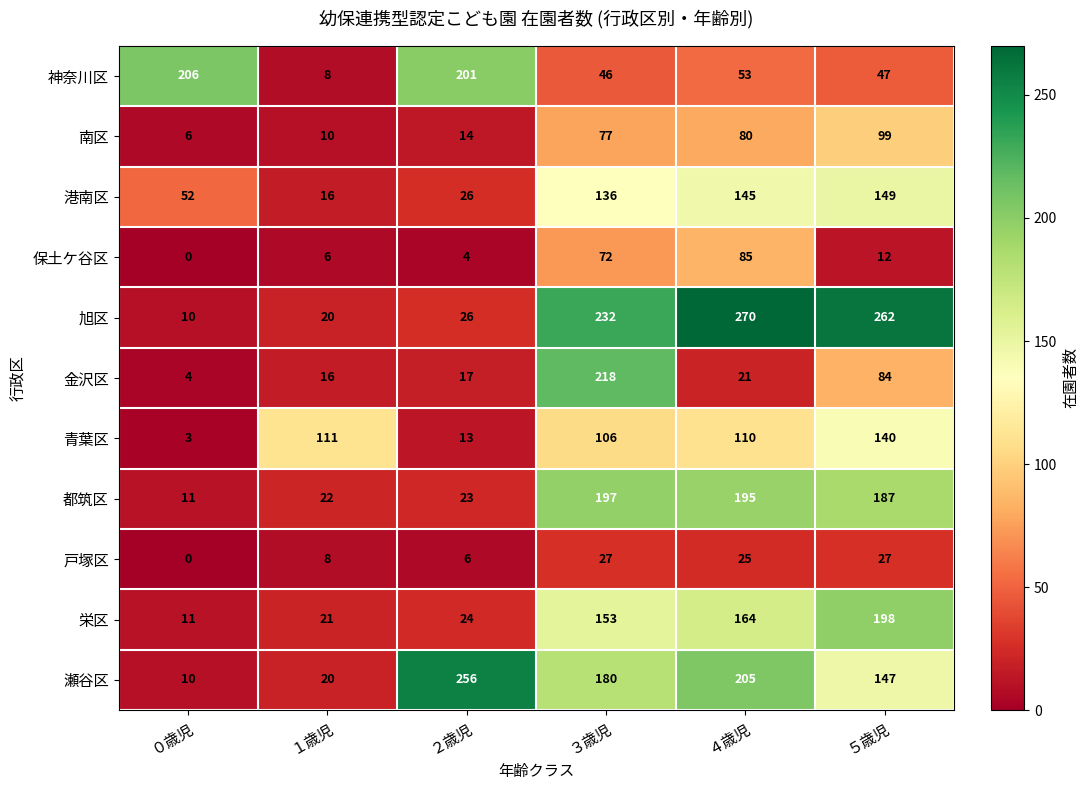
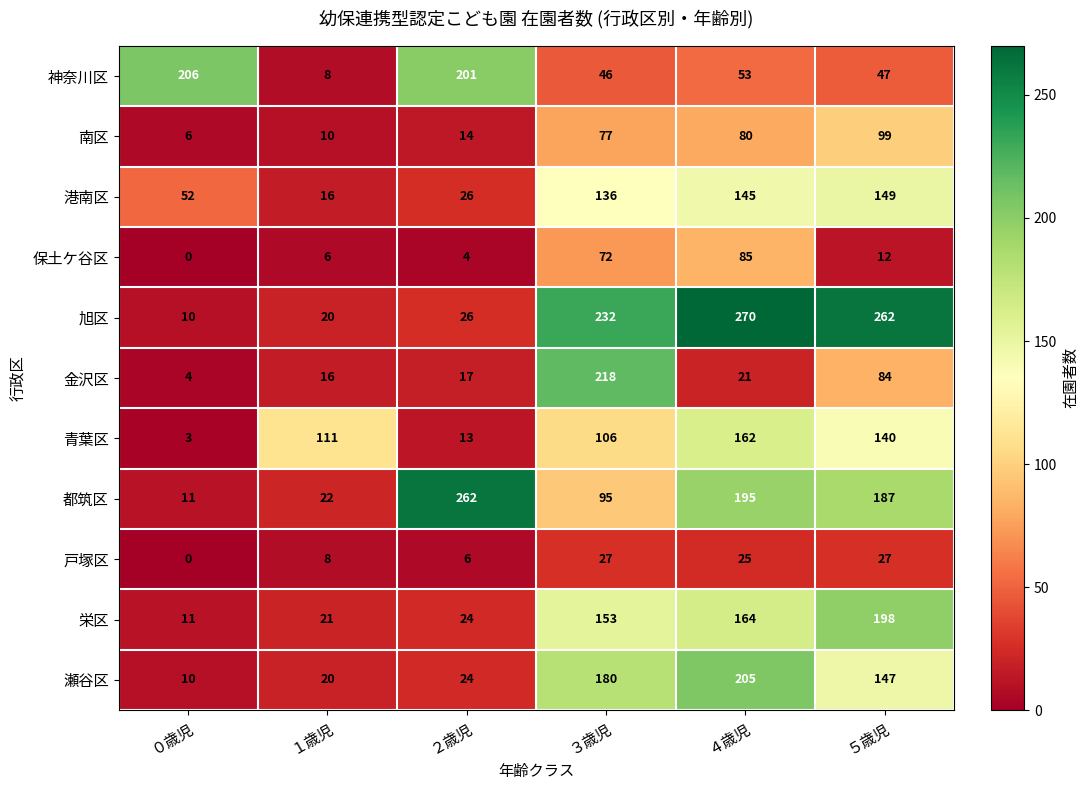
青葉区, ４歳児: 110 -> 162
都筑区, ２歳児: 23 -> 262
都筑区, ３歳児: 197 -> 95
瀬谷区, ２歳児: 256 -> 24
